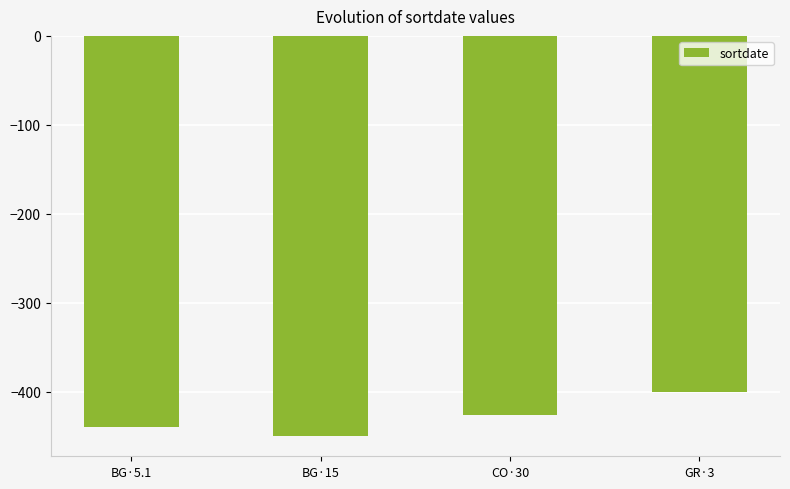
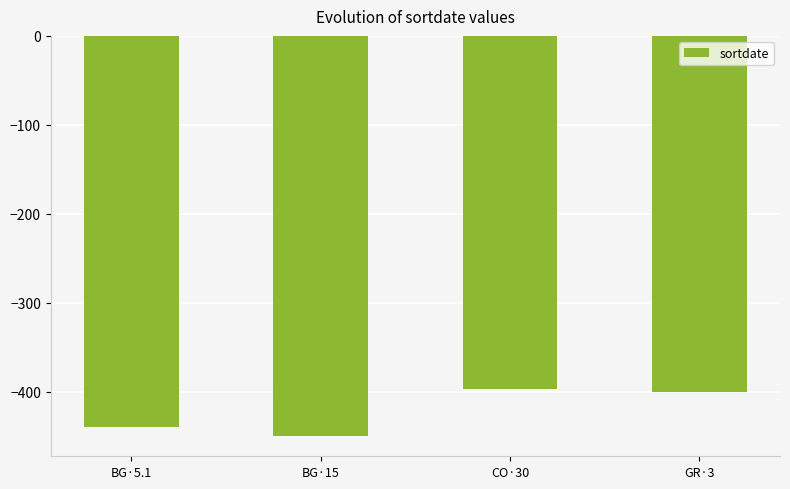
CO·30: -430 -> -400
